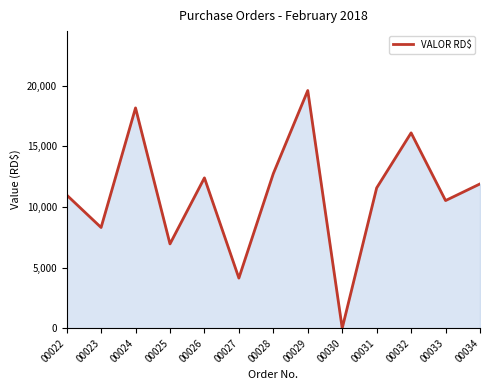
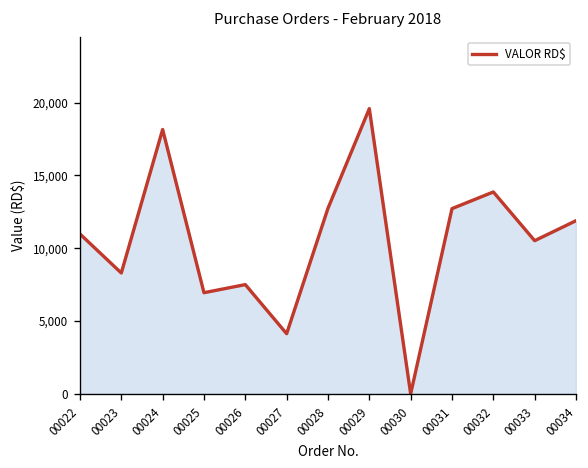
00026: 12,400 -> 7,500
00031: 11,600 -> 12,700
00032: 16,100 -> 13,900
